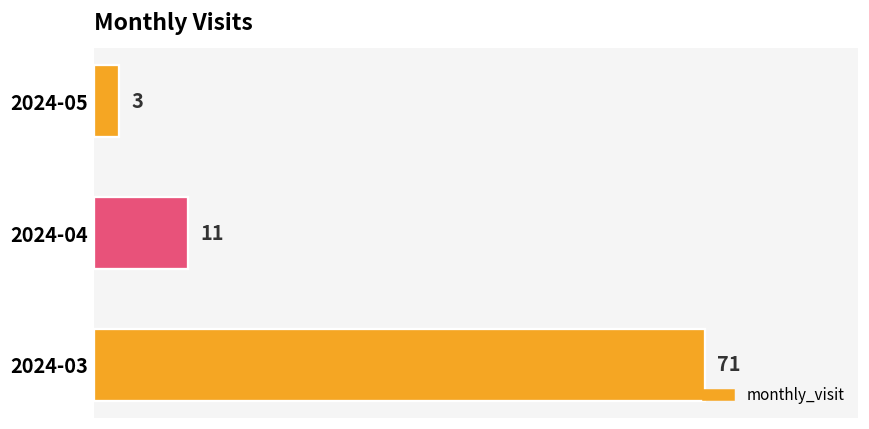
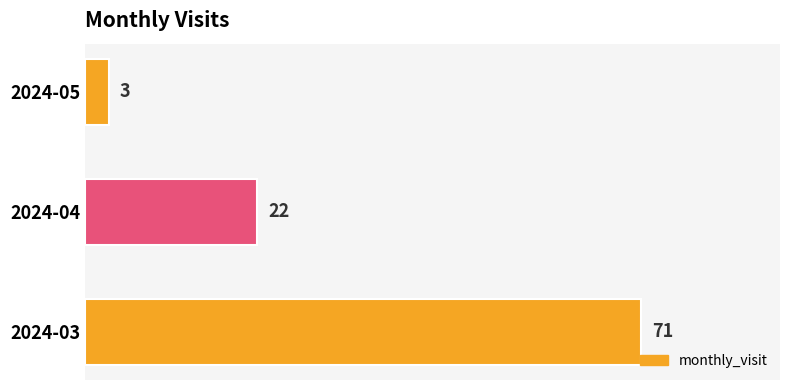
2024-04: 11 -> 22
